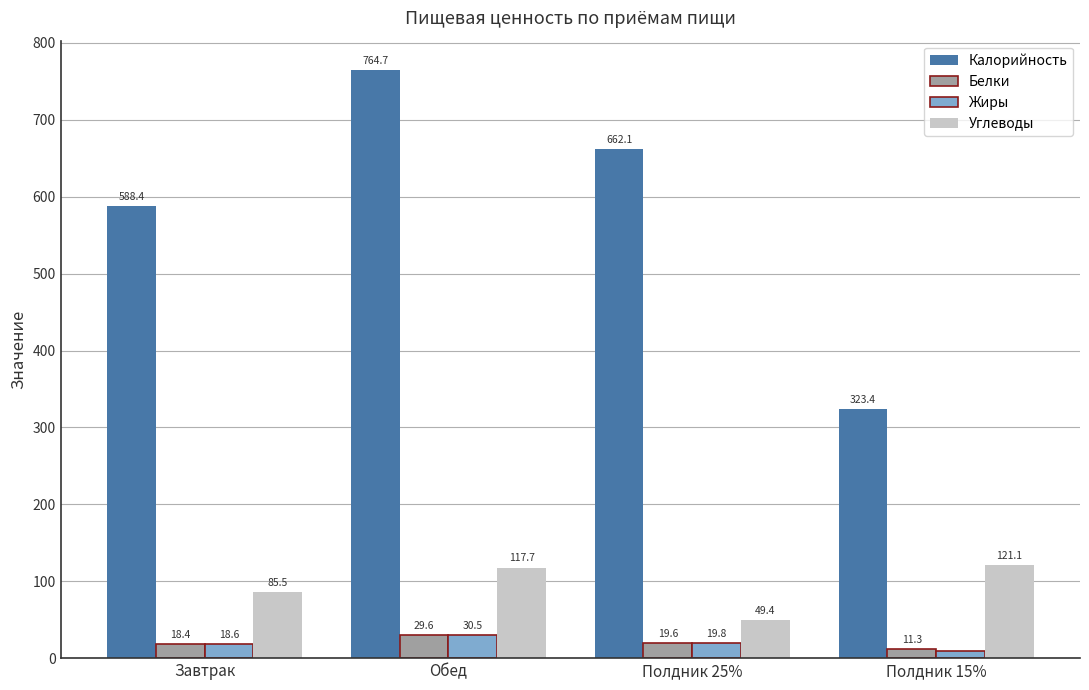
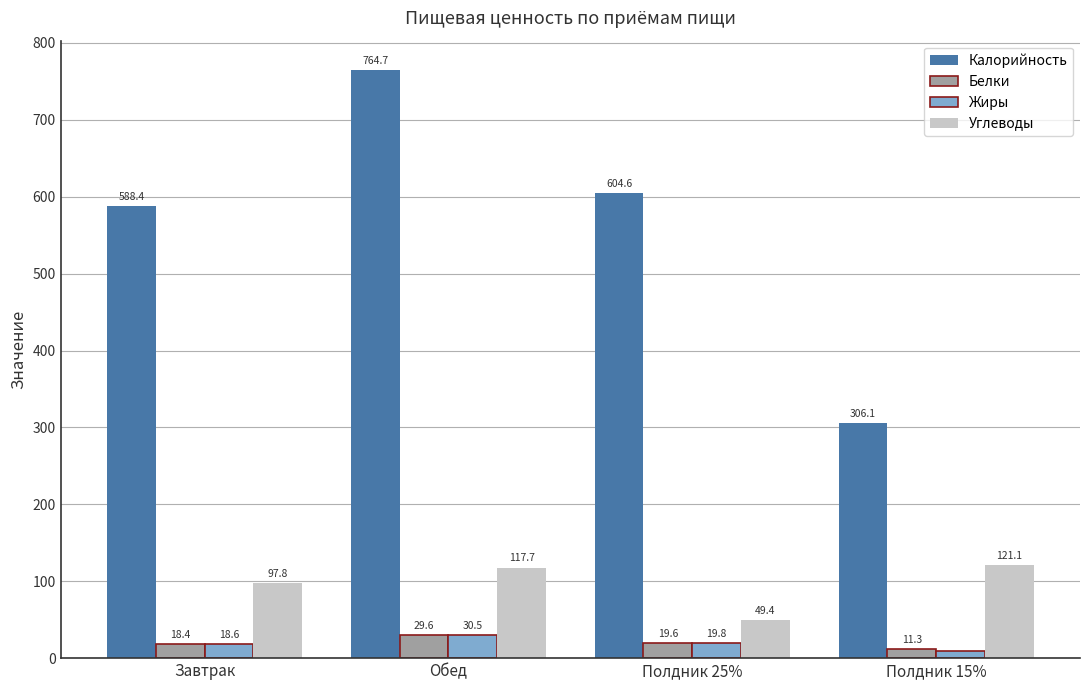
Углеводы, Завтрак: 85.5 -> 97.8
Калорийность, Полдник 25%: 662.1 -> 604.6
Калорийность, Полдник 15%: 323.4 -> 306.1
